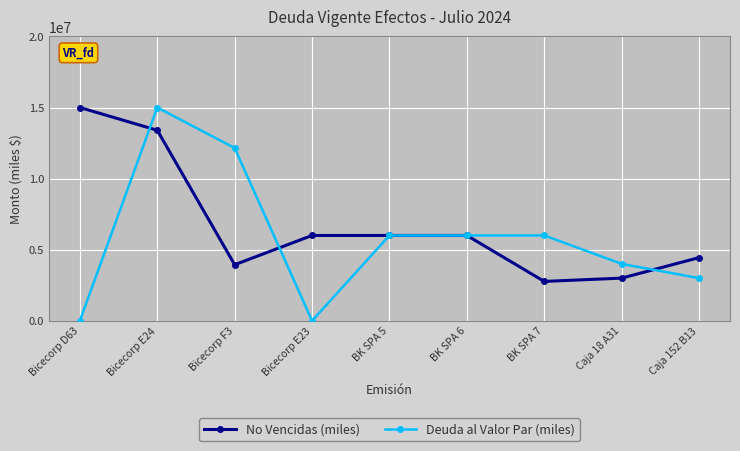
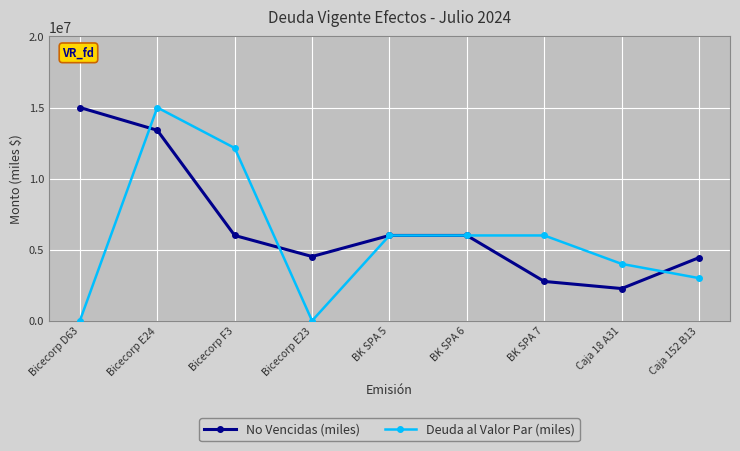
No Vencidas (miles), Bicecorp F3: 3900000 -> 6000000
No Vencidas (miles), Bicecorp E23: 6000000 -> 4500000
No Vencidas (miles), Caja 18 A31: 3000000 -> 2300000
